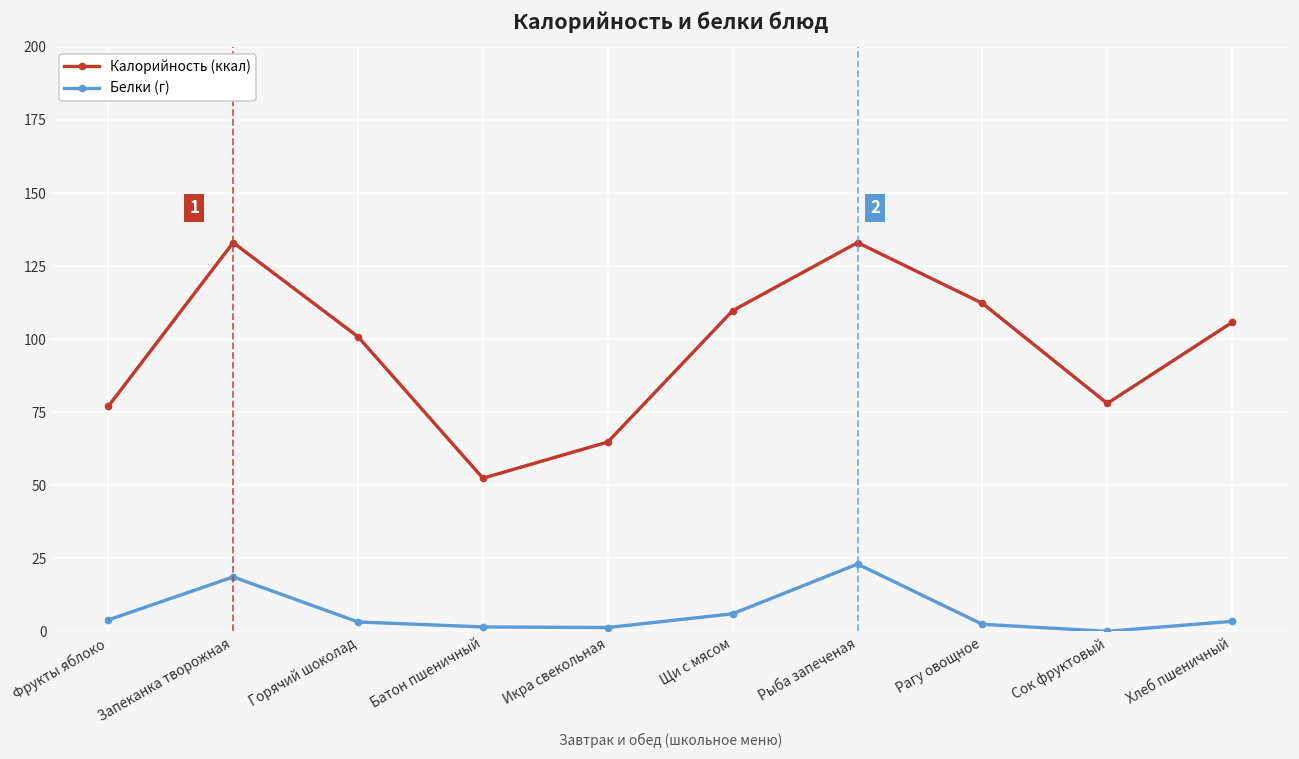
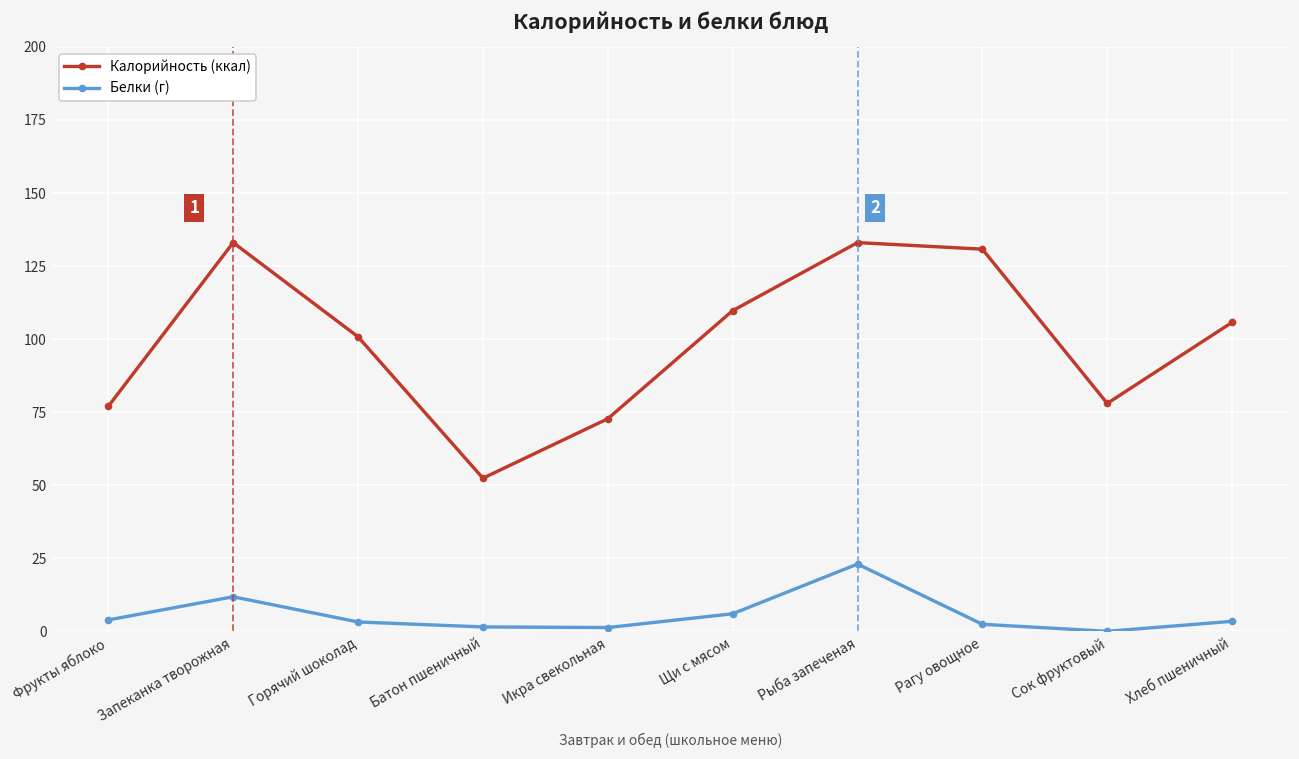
Белки (г), Запеканка творожная: 19 -> 12
Калорийность (ккал), Икра свекольная: 65 -> 73
Калорийность (ккал), Рагу овощное: 112 -> 131
